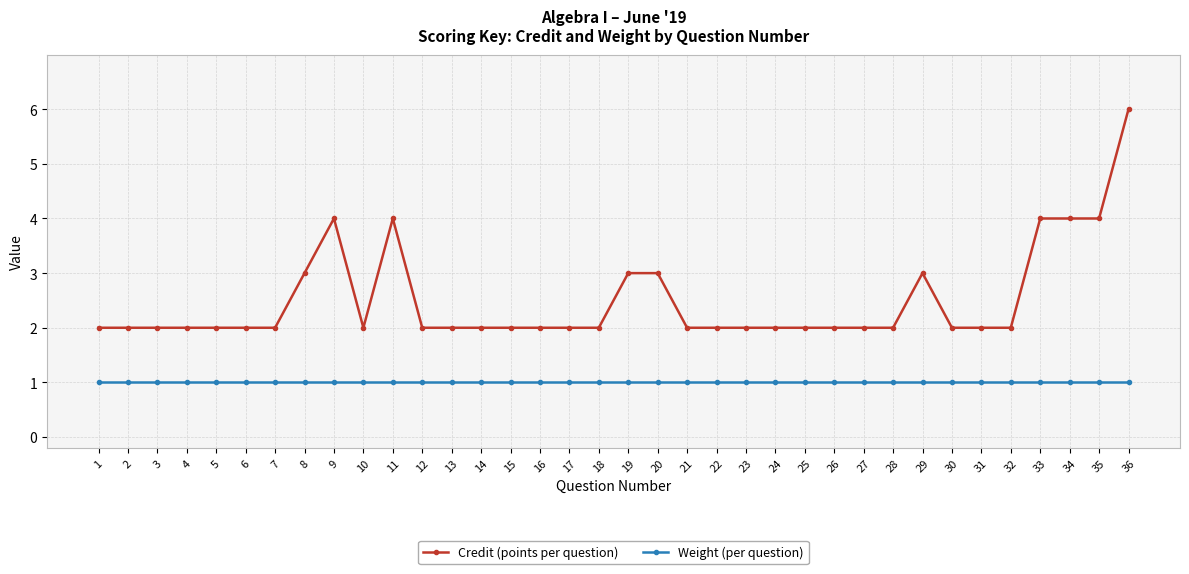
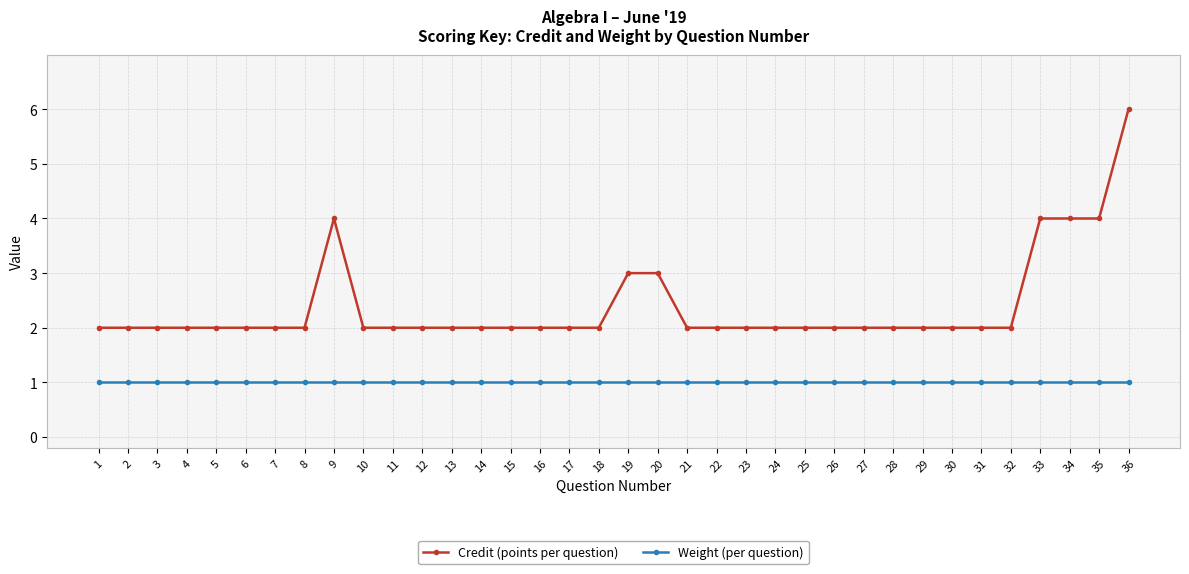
Credit (points per question), 8: 3 -> 2
Credit (points per question), 11: 4 -> 2
Credit (points per question), 29: 3 -> 2
